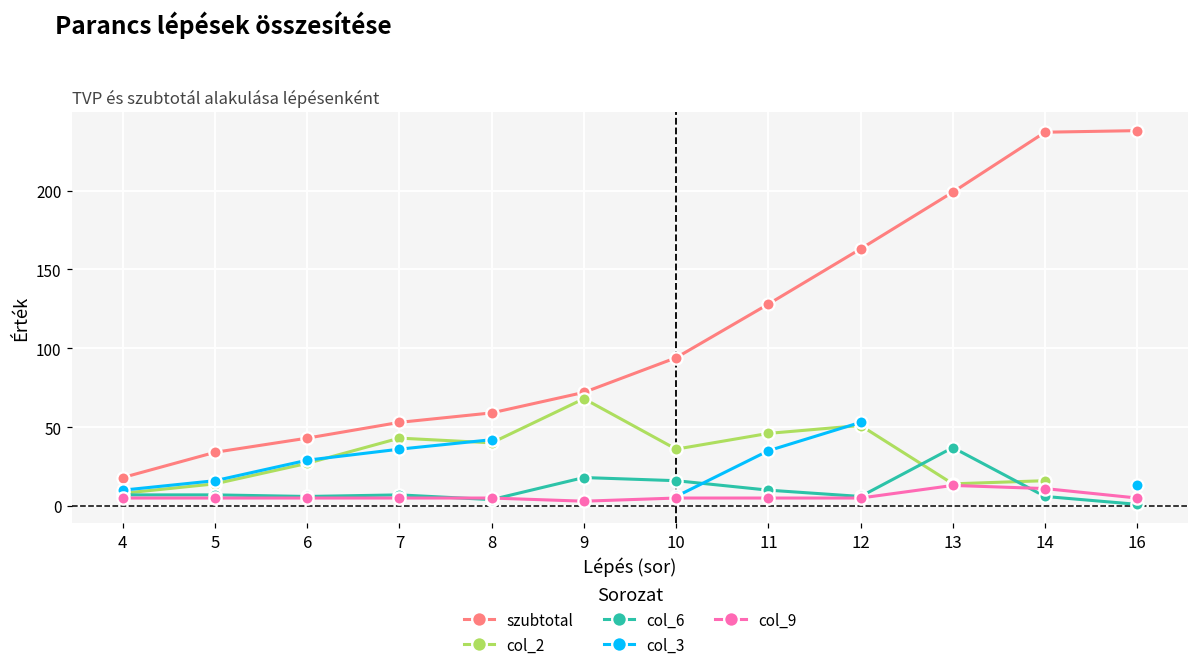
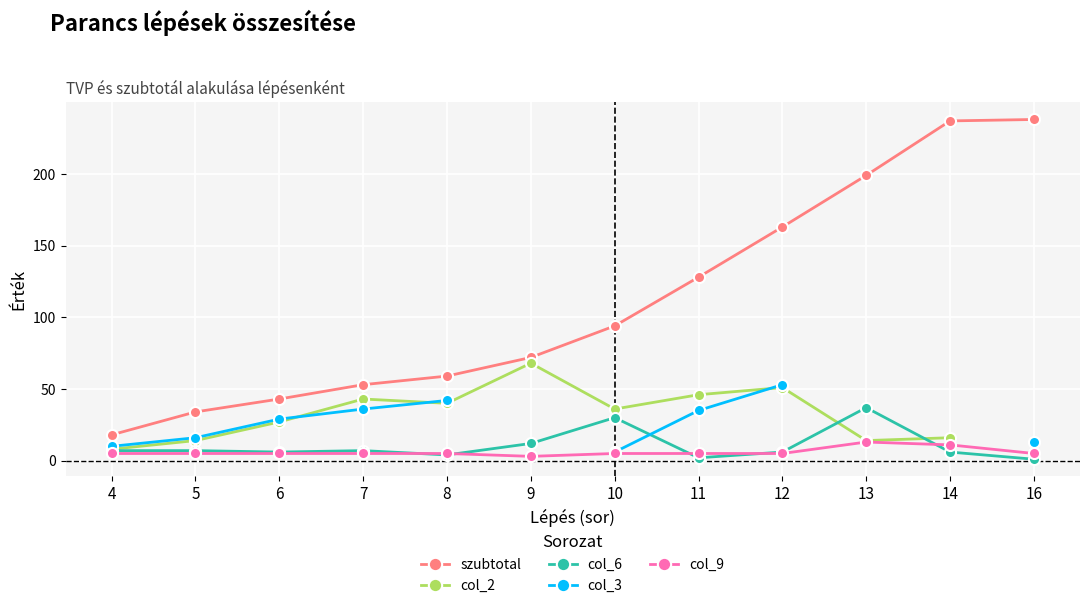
col_6, 9: 18 -> 12
col_6, 10: 16 -> 30
col_6, 11: 10 -> 2
